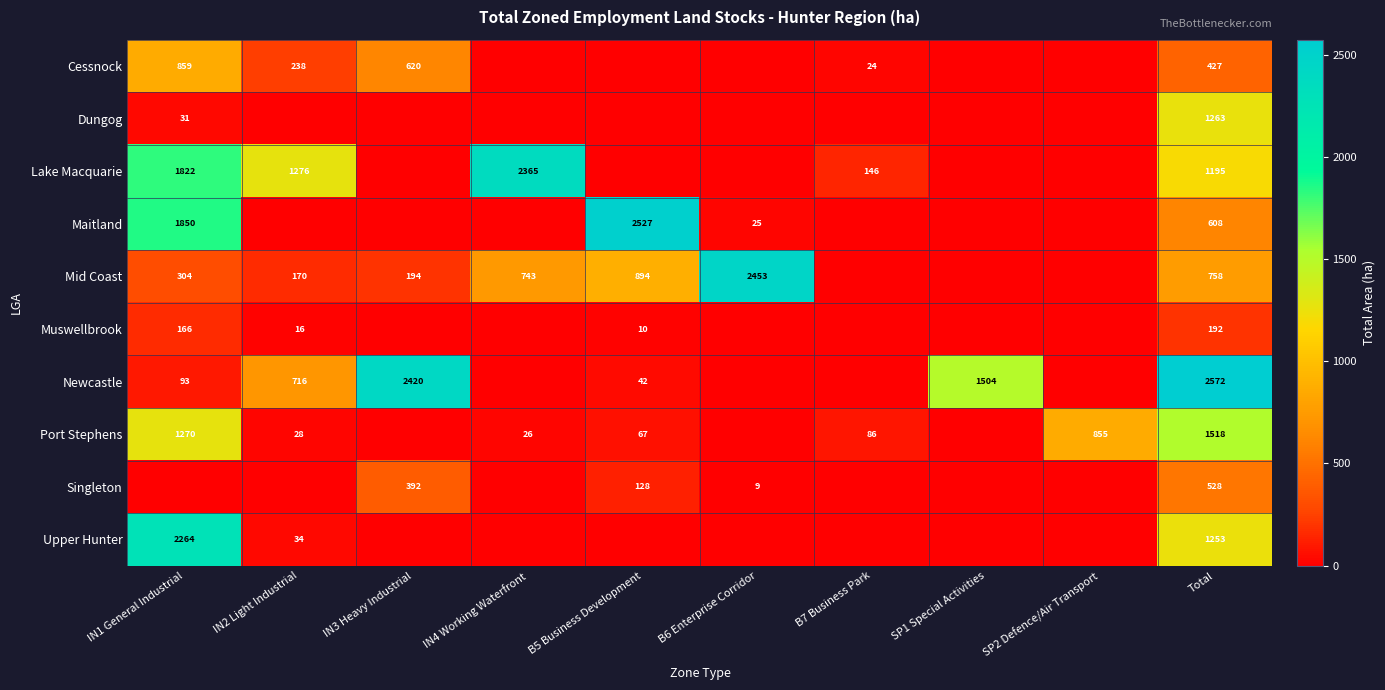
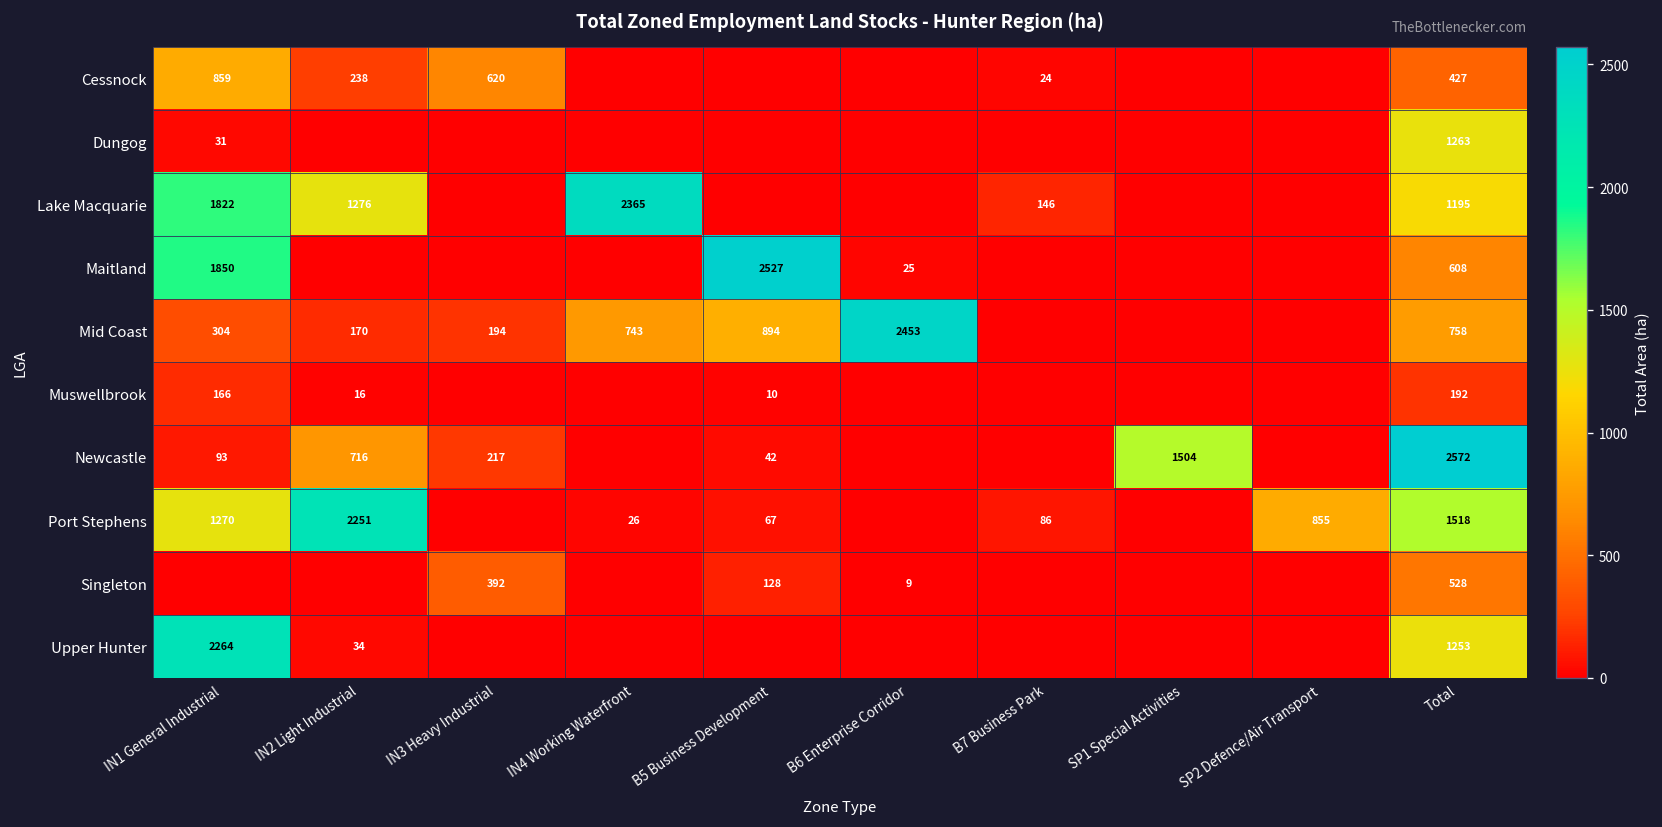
Newcastle, IN3 Heavy Industrial: 2420 -> 217
Port Stephens, IN2 Light Industrial: 28 -> 2251
